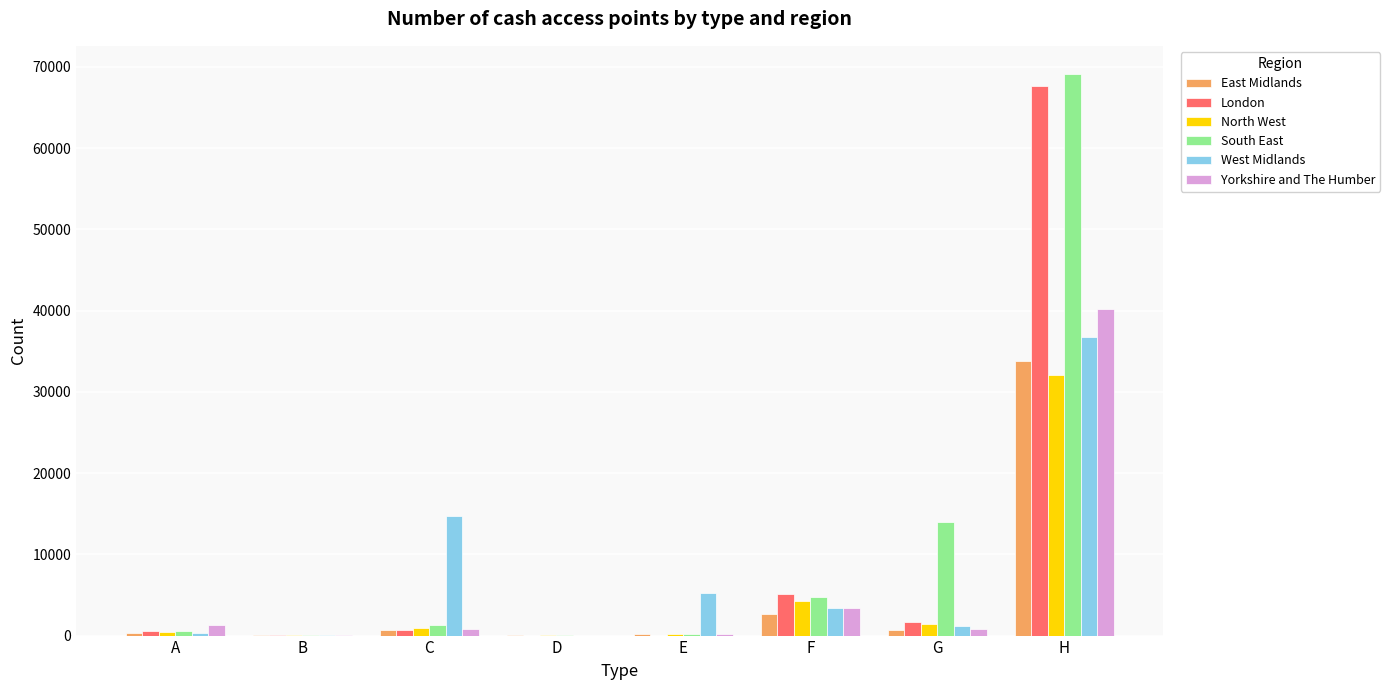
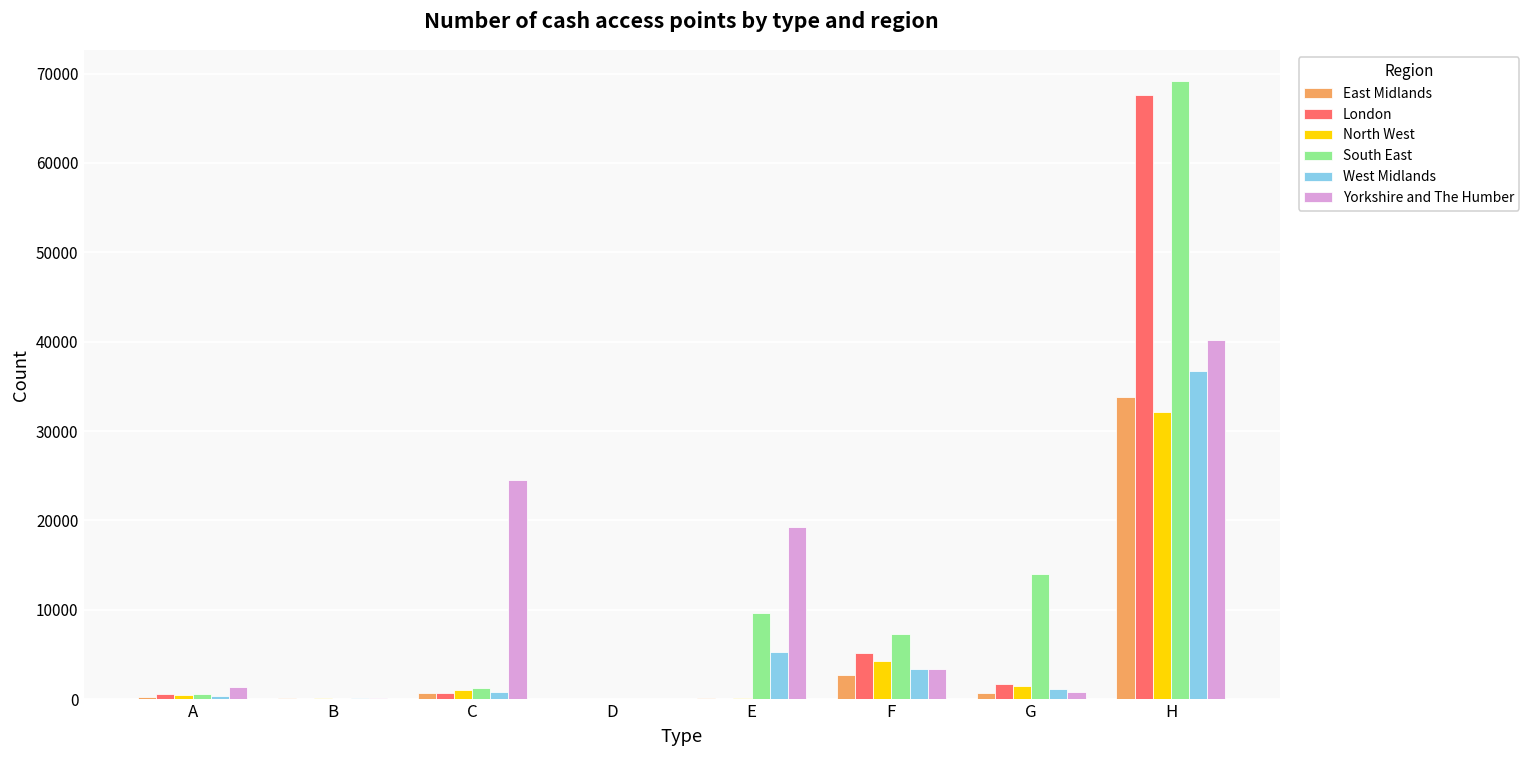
West Midlands, C: 15000 -> 1000
Yorkshire and The Humber, C: 1000 -> 24000
South East, E: 0 -> 10000
Yorkshire and The Humber, E: 0 -> 19000
South East, F: 5000 -> 7000
